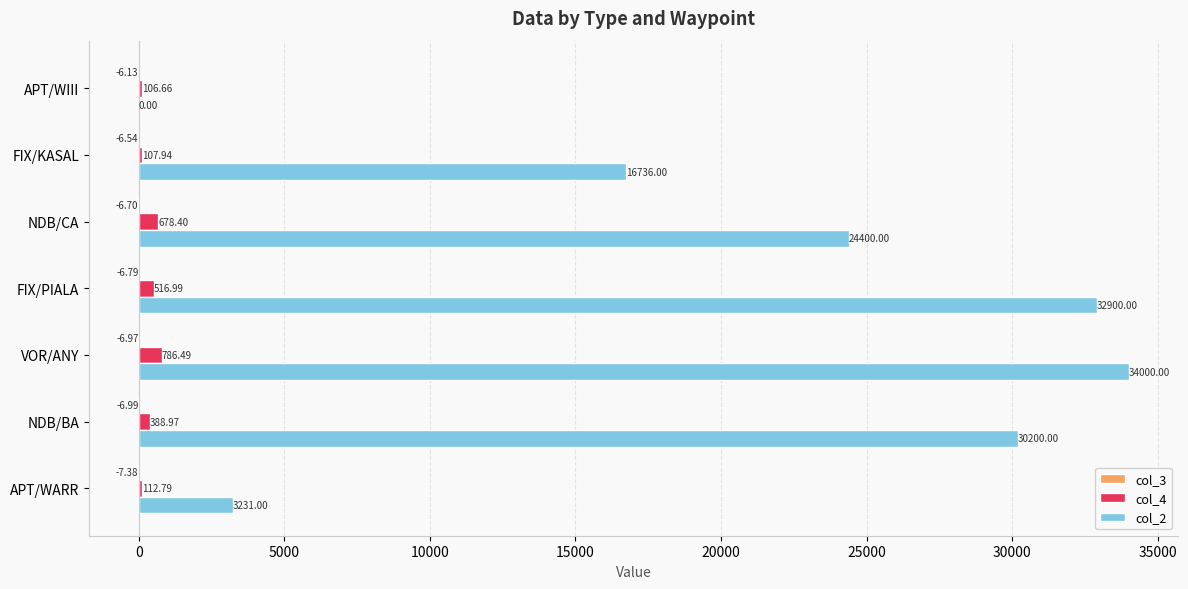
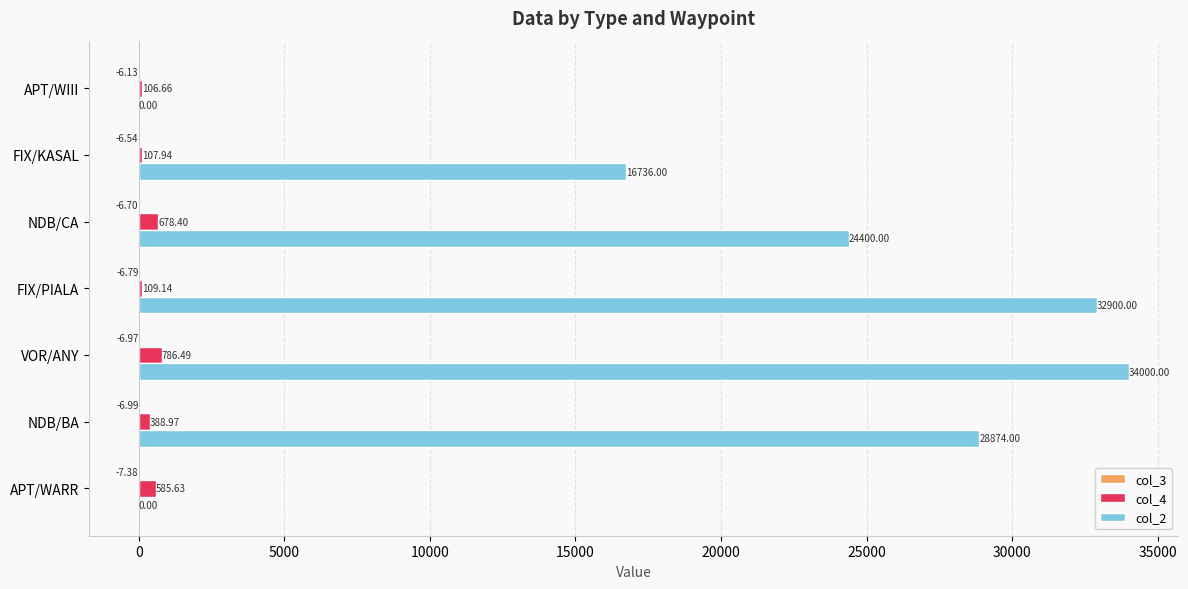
col_4, FIX/PIALA: 516.99 -> 109.14
col_2, NDB/BA: 30200.00 -> 28874.00
col_4, APT/WARR: 112.79 -> 585.63
col_2, APT/WARR: 3231.00 -> 0.00
